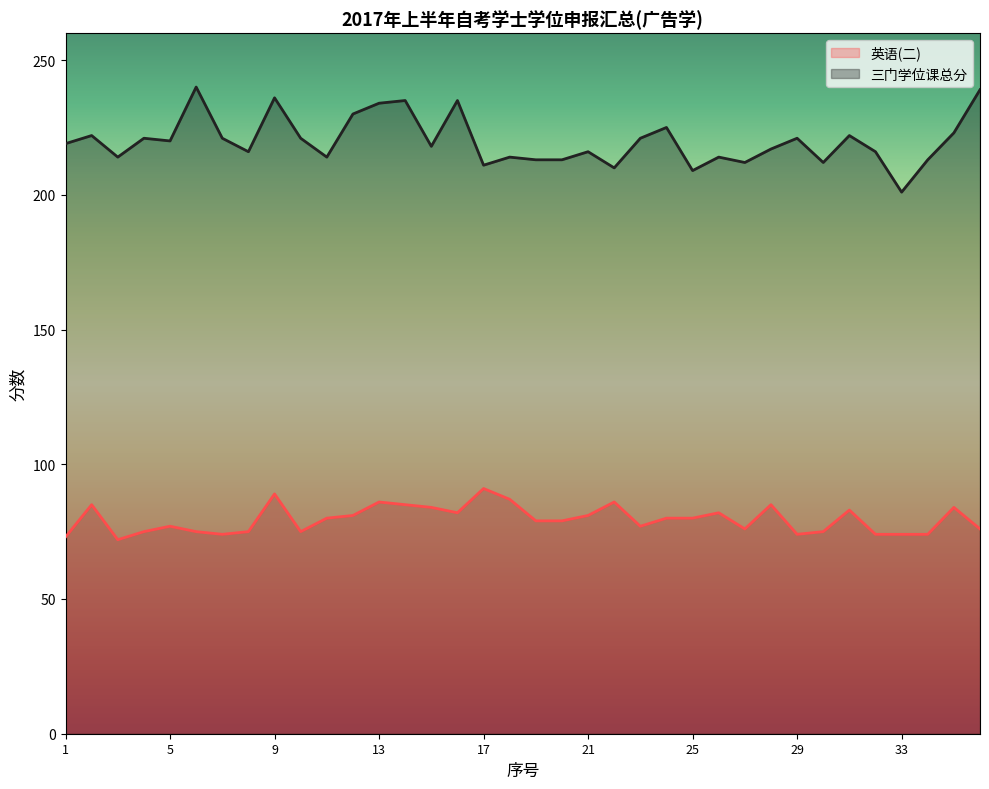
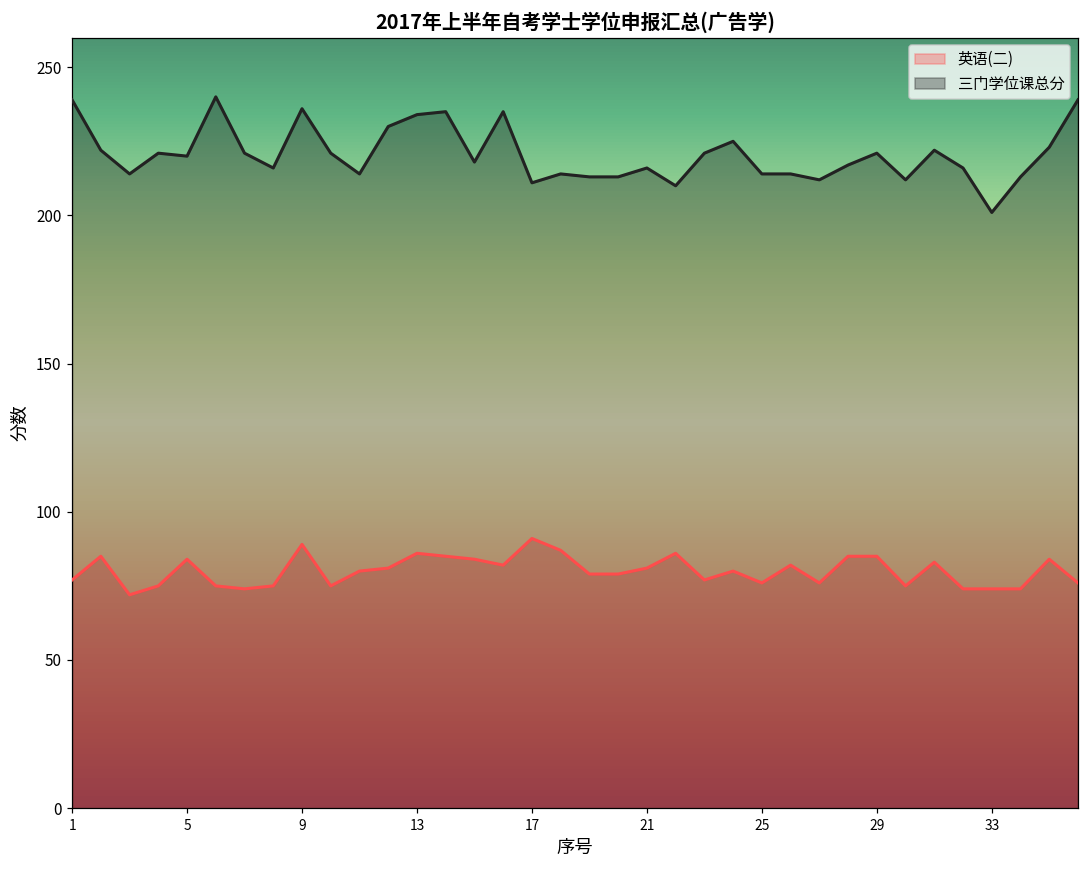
英语(二), 1: 73 -> 77
三门学位课总分, 1: 219 -> 239
英语(二), 5: 77 -> 84
英语(二), 25: 80 -> 76
三门学位课总分, 25: 209 -> 214
英语(二), 29: 74 -> 85
